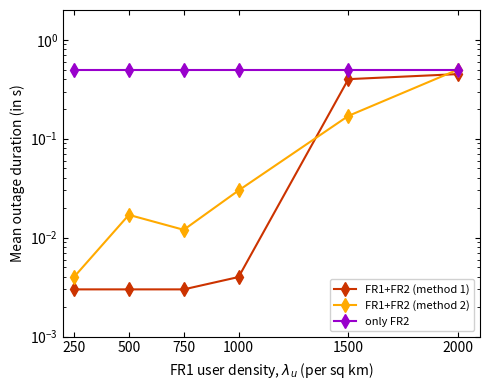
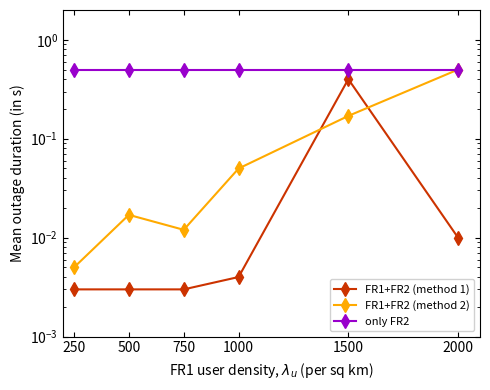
FR1+FR2 (method 2), 250: 0.004 -> 0.005
FR1+FR2 (method 2), 1000: 0.03 -> 0.05
FR1+FR2 (method 1), 2000: 0.5 -> 0.01
